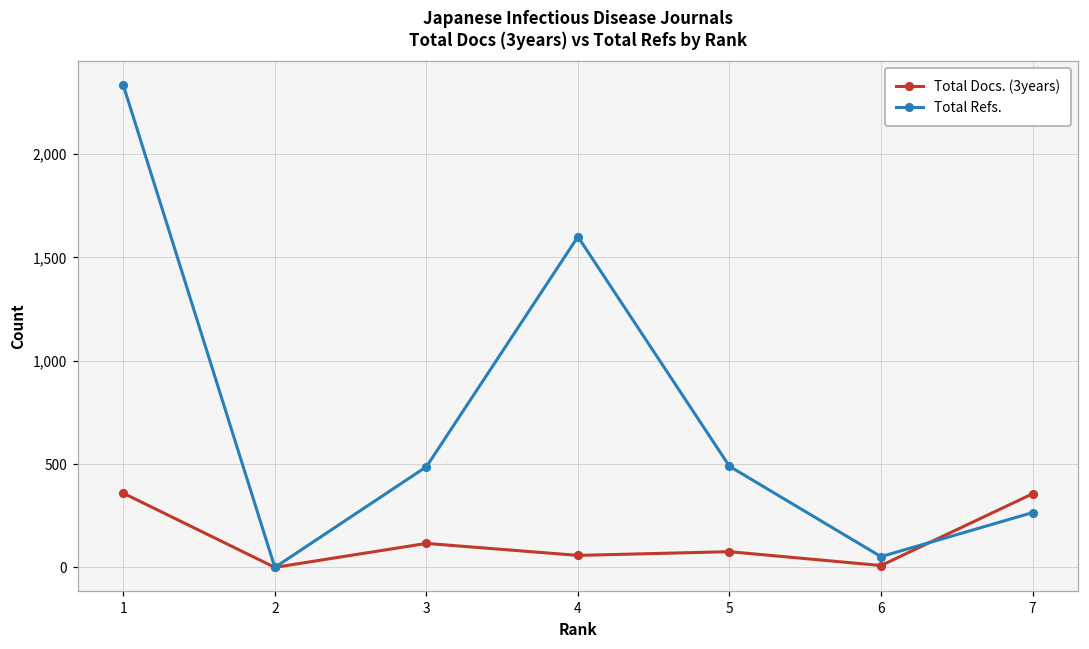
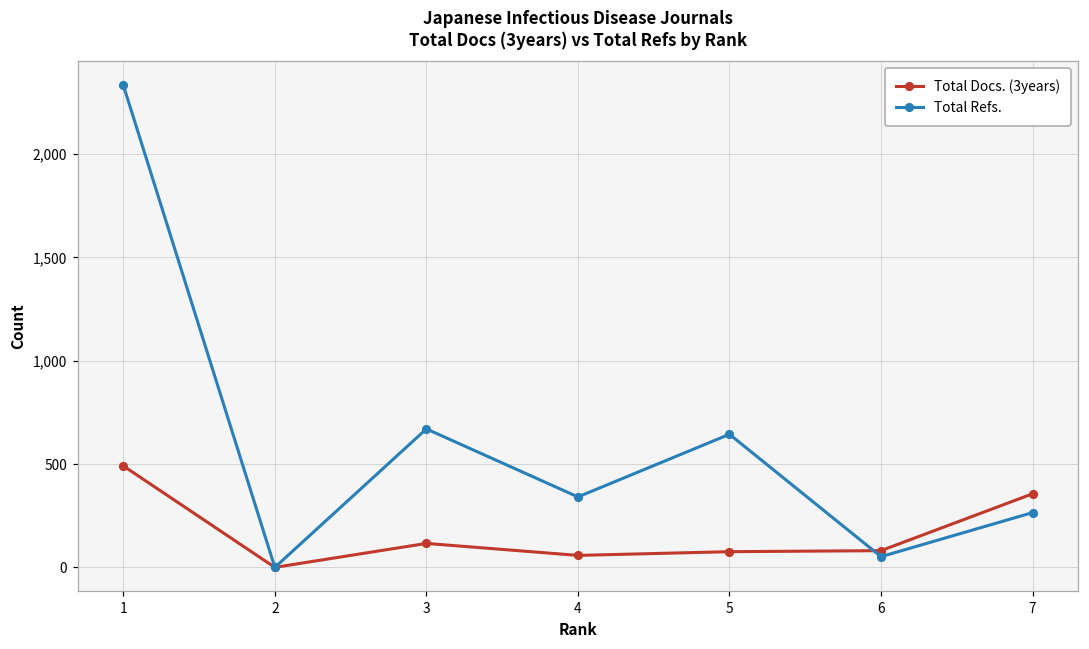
Total Docs. (3years), 1: 360 -> 490
Total Refs., 3: 490 -> 670
Total Refs., 4: 1,600 -> 340
Total Refs., 5: 490 -> 640
Total Docs. (3years), 6: 10 -> 80
